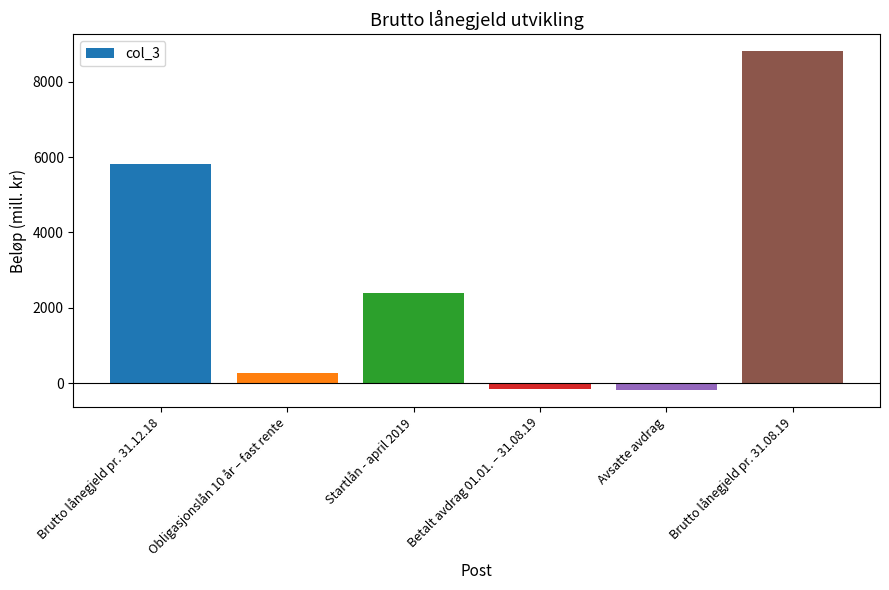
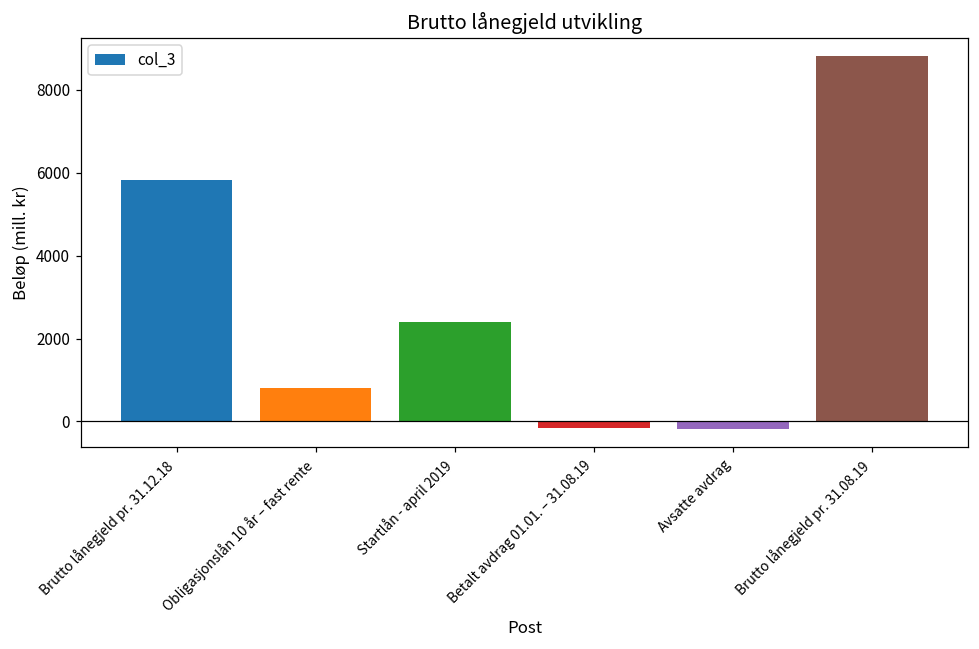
Obligasjonslån 10 år – fast rente: 300 -> 800
